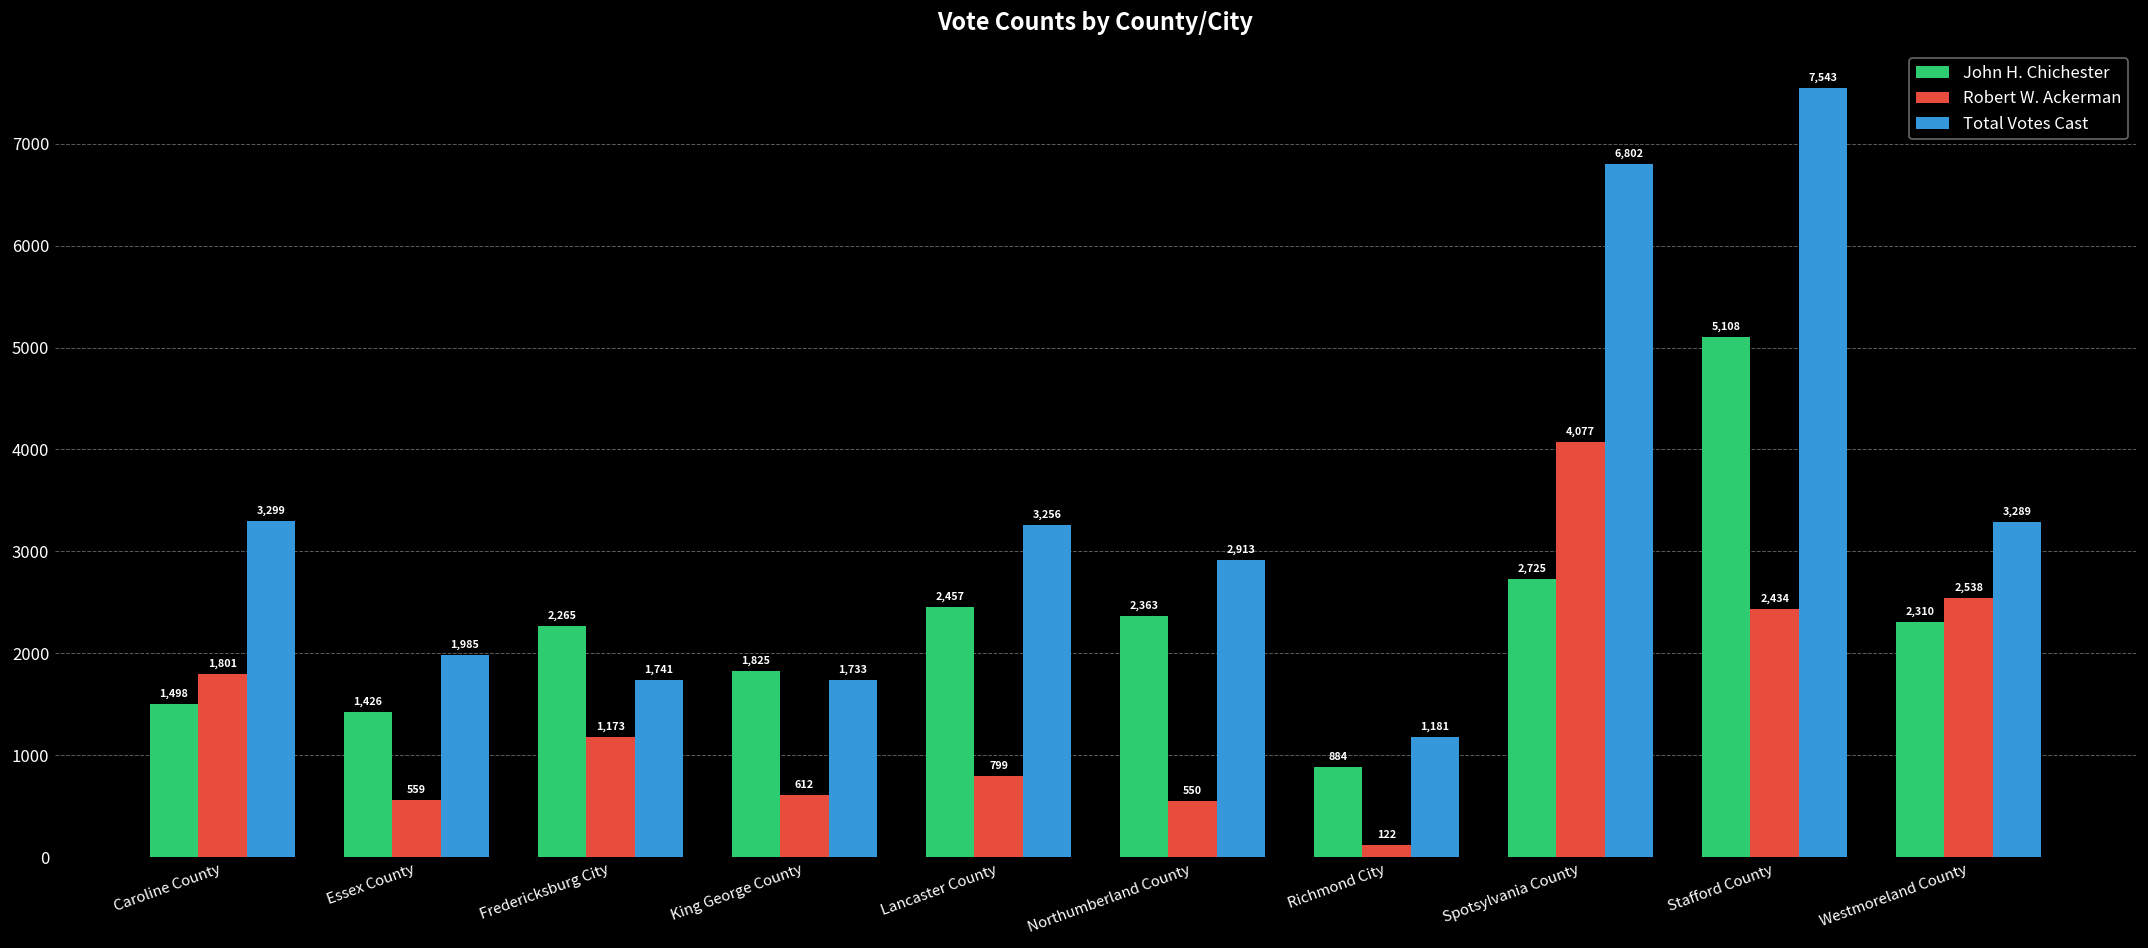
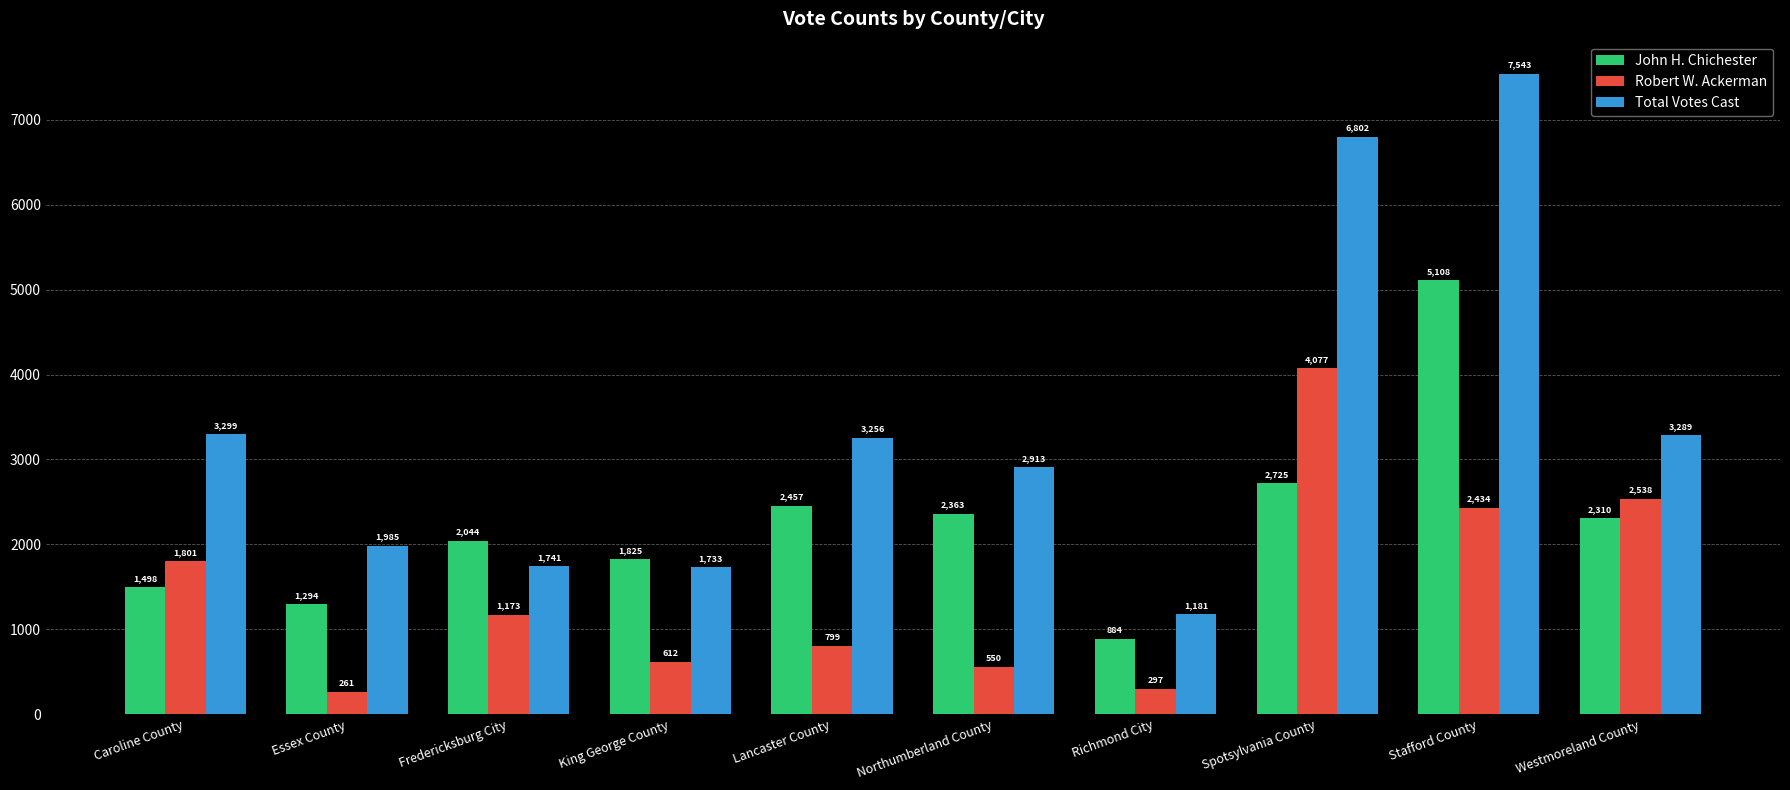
John H. Chichester, Essex County: 1,426 -> 1,294
Robert W. Ackerman, Essex County: 559 -> 261
John H. Chichester, Fredericksburg City: 2,265 -> 2,044
Robert W. Ackerman, Richmond City: 122 -> 297
